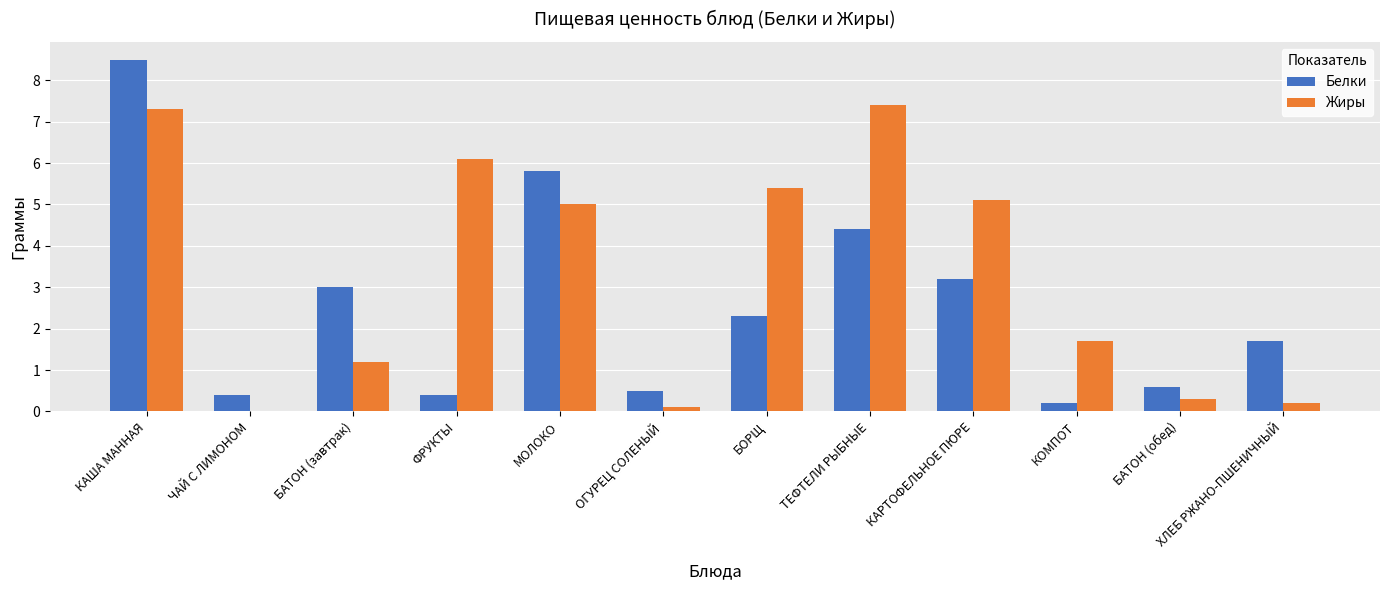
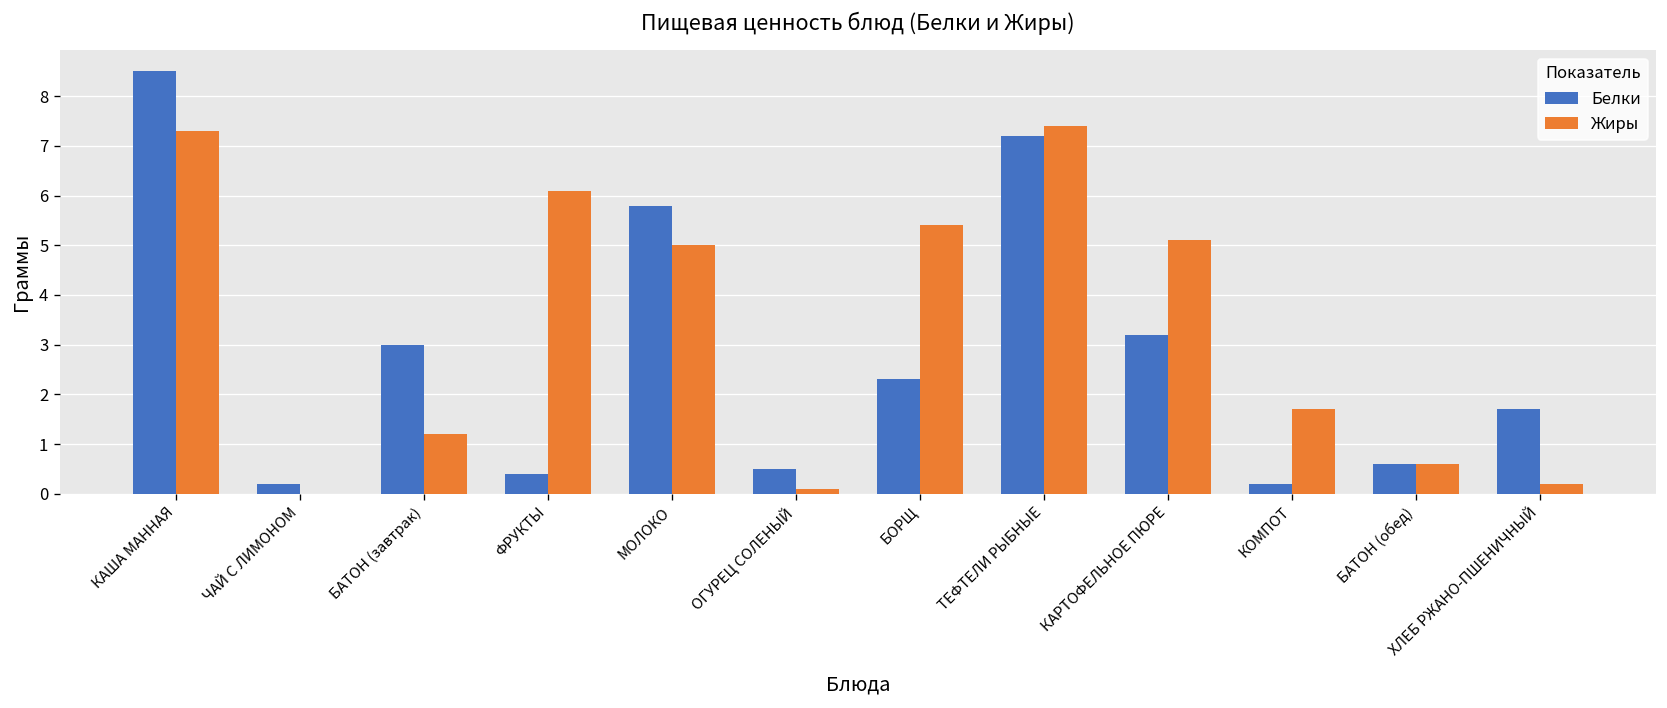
Белки, ЧАЙ С ЛИМОНОМ: 0.4 -> 0.2
Белки, ТЕФТЕЛИ РЫБНЫЕ: 4.4 -> 7.2
Жиры, БАТОН (обед): 0.3 -> 0.6
